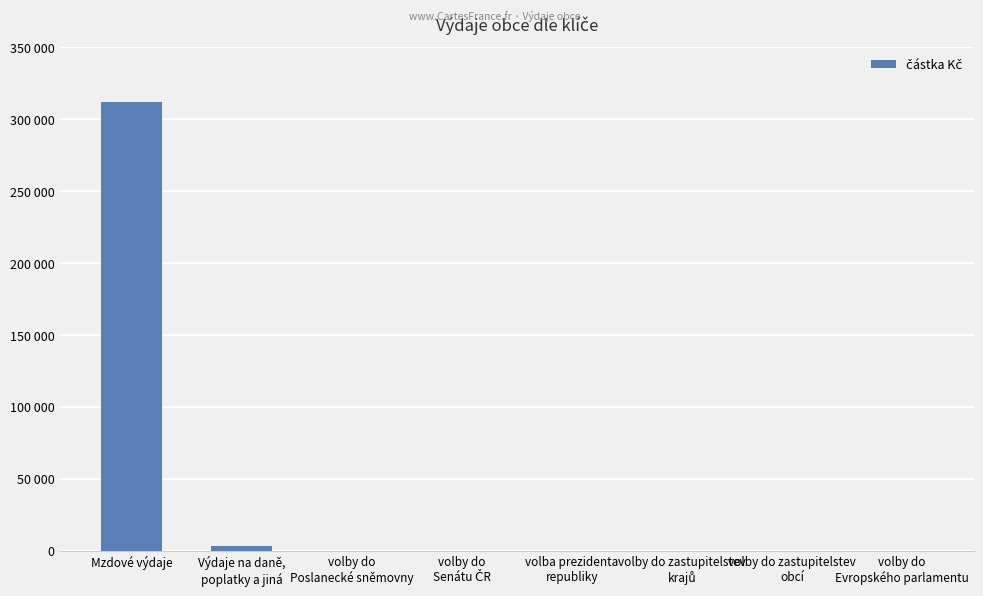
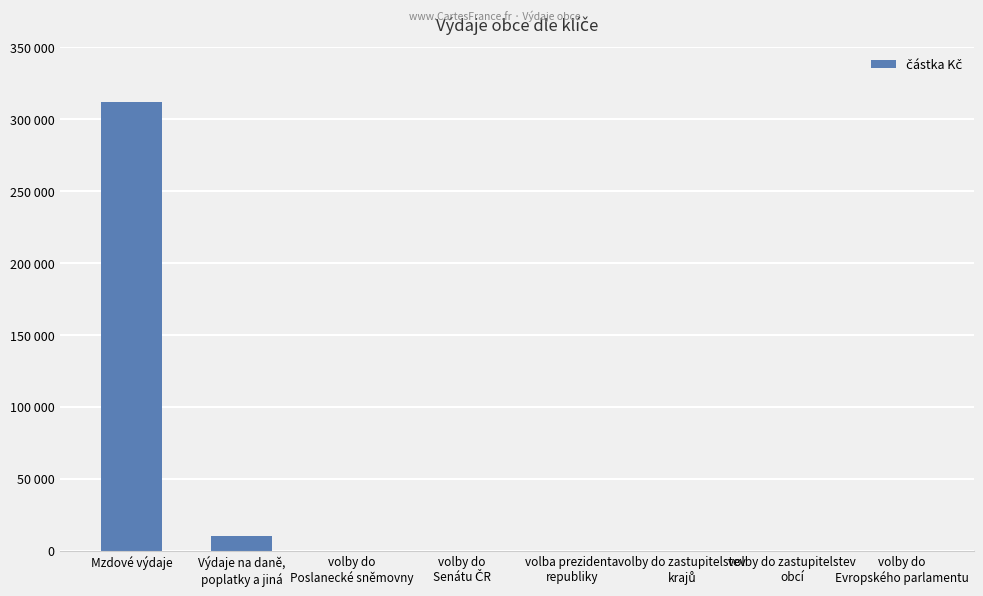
Výdaje na daně, poplatky a jiná: 3000 -> 11000
